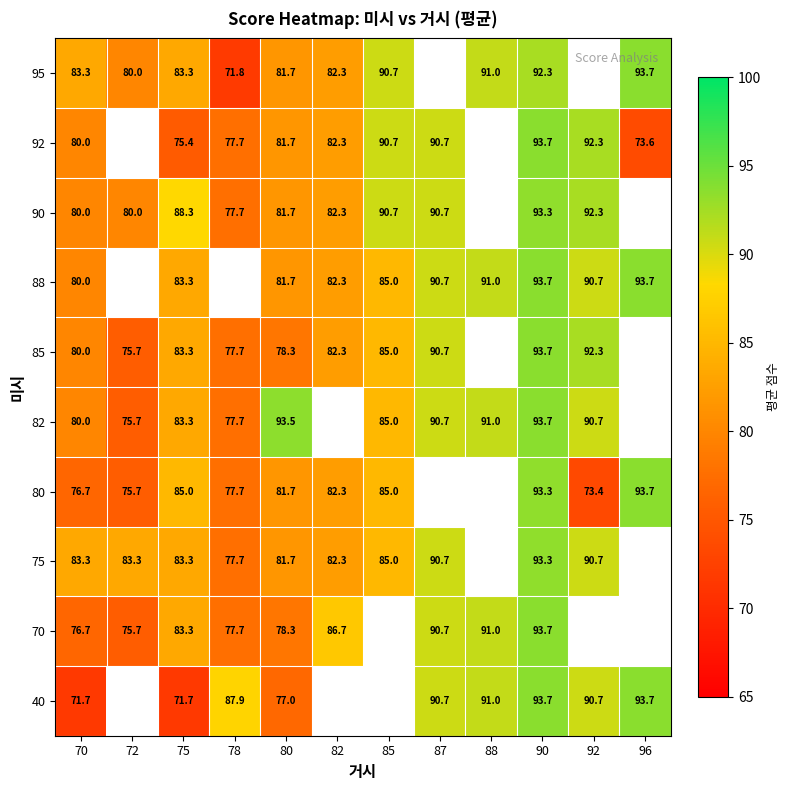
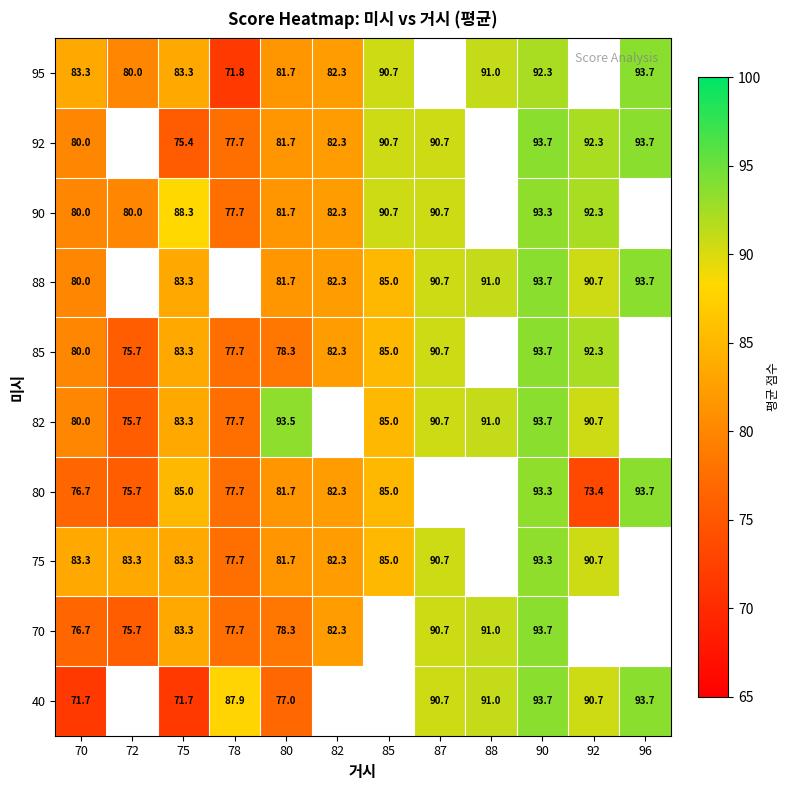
92, 96: 73.6 -> 93.7
70, 82: 86.7 -> 82.3
